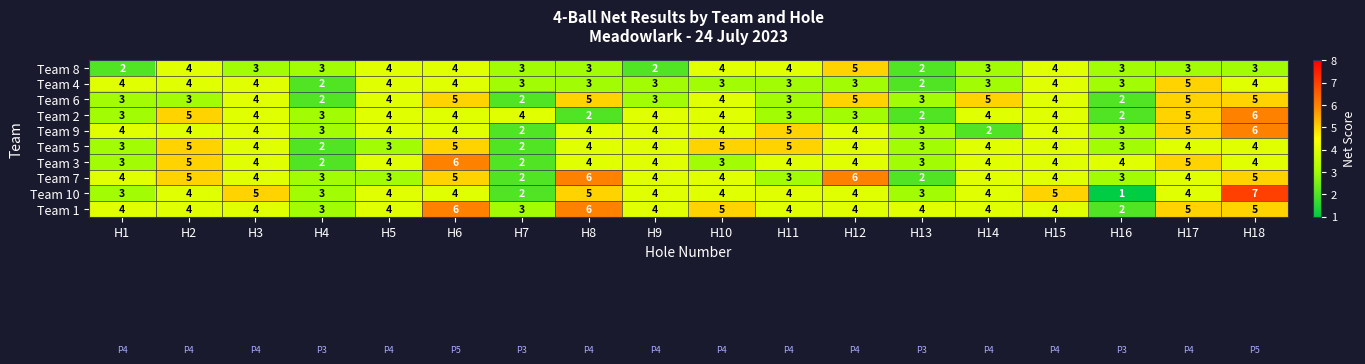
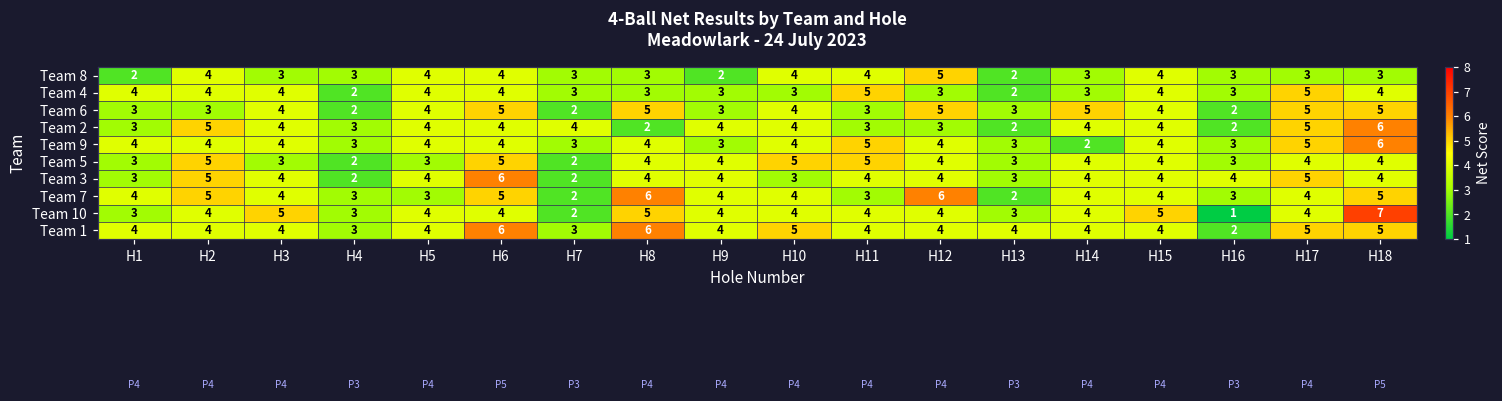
Team 4, H11: 3 -> 5
Team 9, H7: 2 -> 3
Team 9, H9: 4 -> 3
Team 5, H3: 4 -> 3
